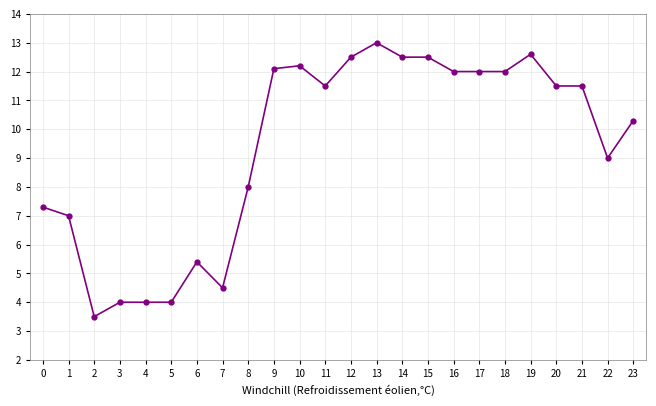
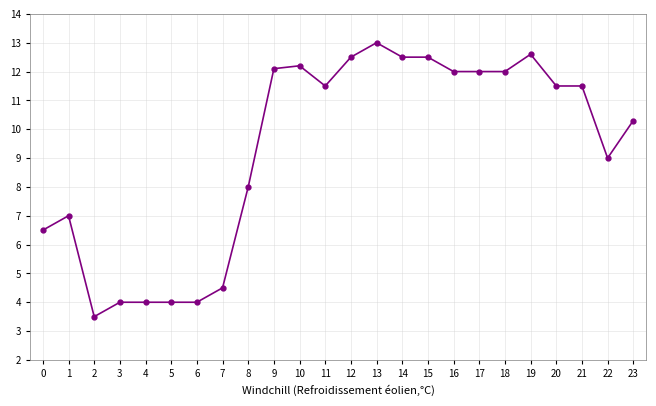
0: 7.3 -> 6.5
6: 5.4 -> 4.0
